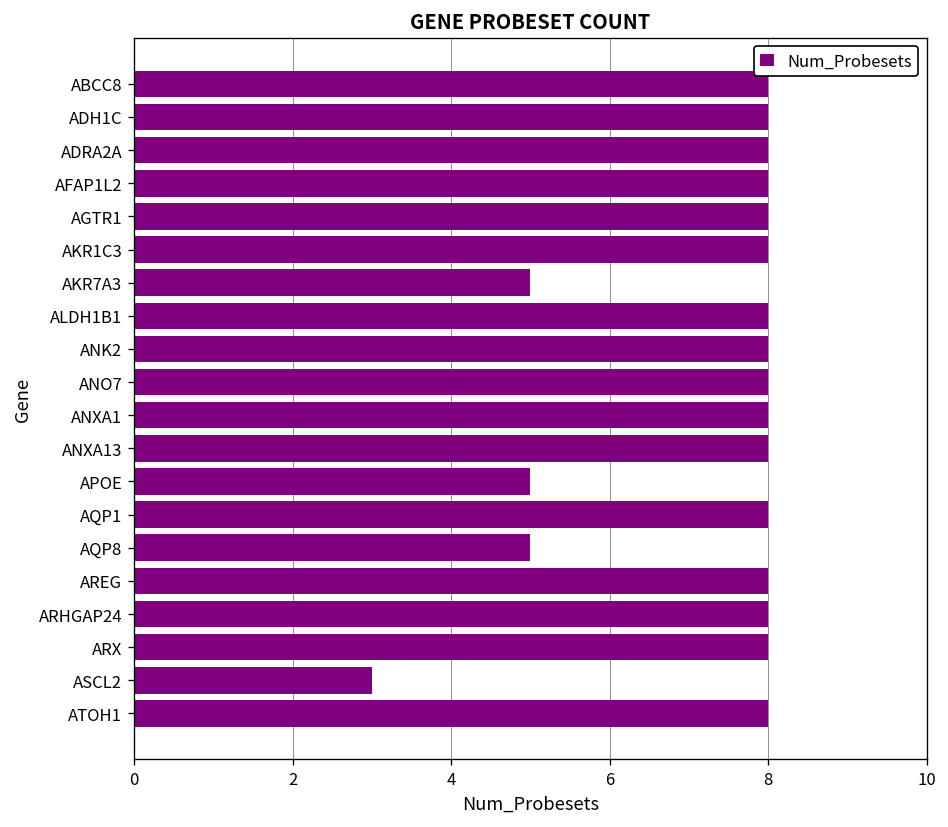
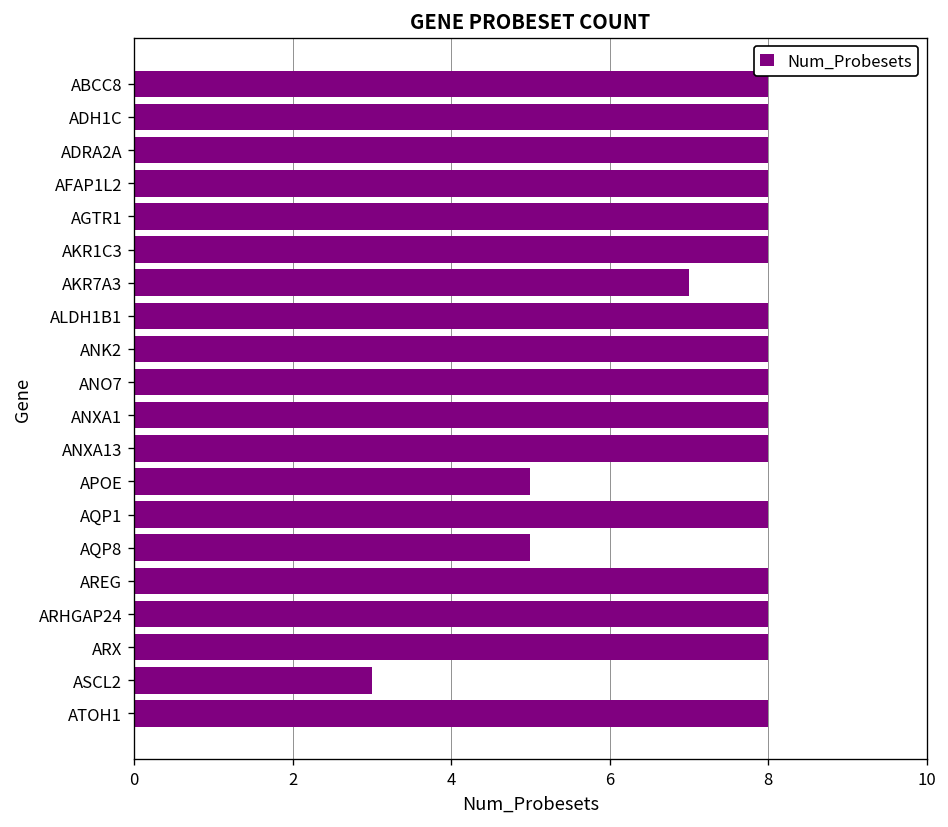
AKR7A3: 5 -> 7
